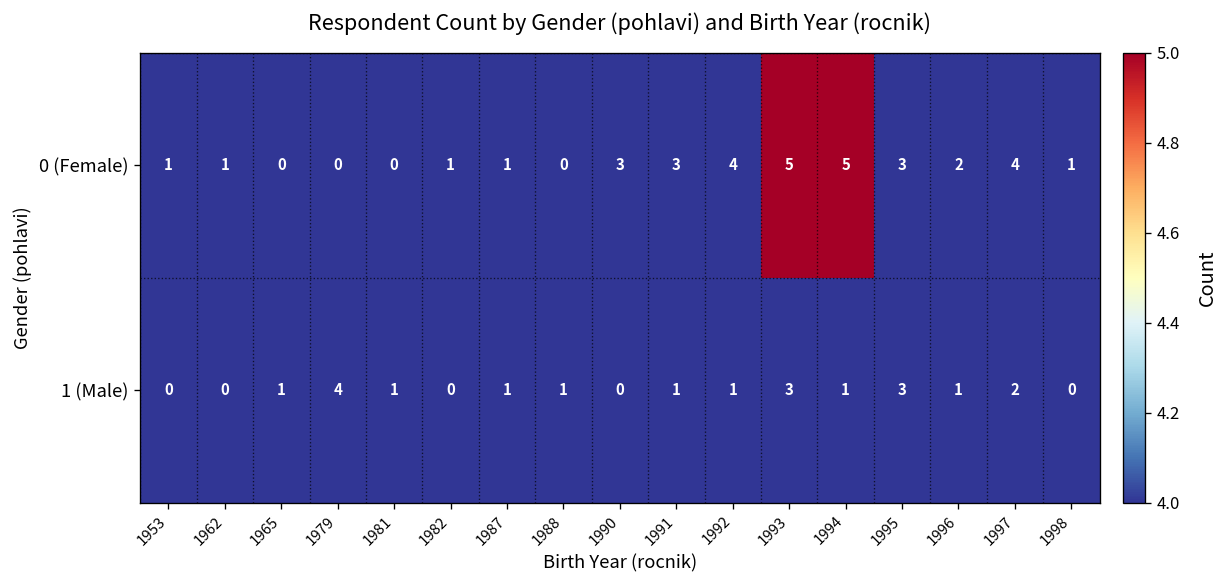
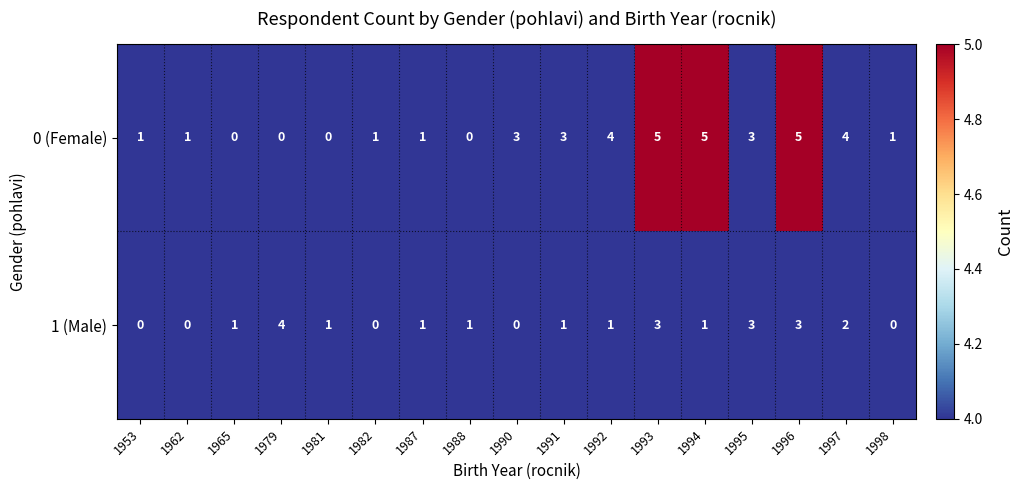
0 (Female), 1996: 2 -> 5
1 (Male), 1996: 1 -> 3
